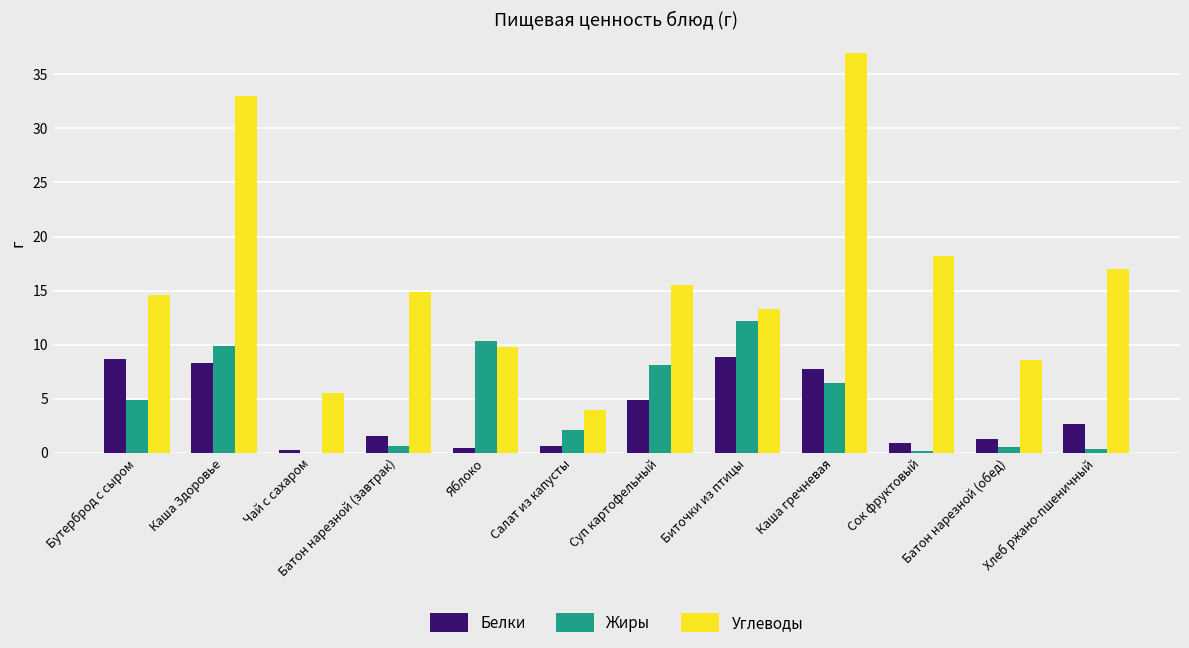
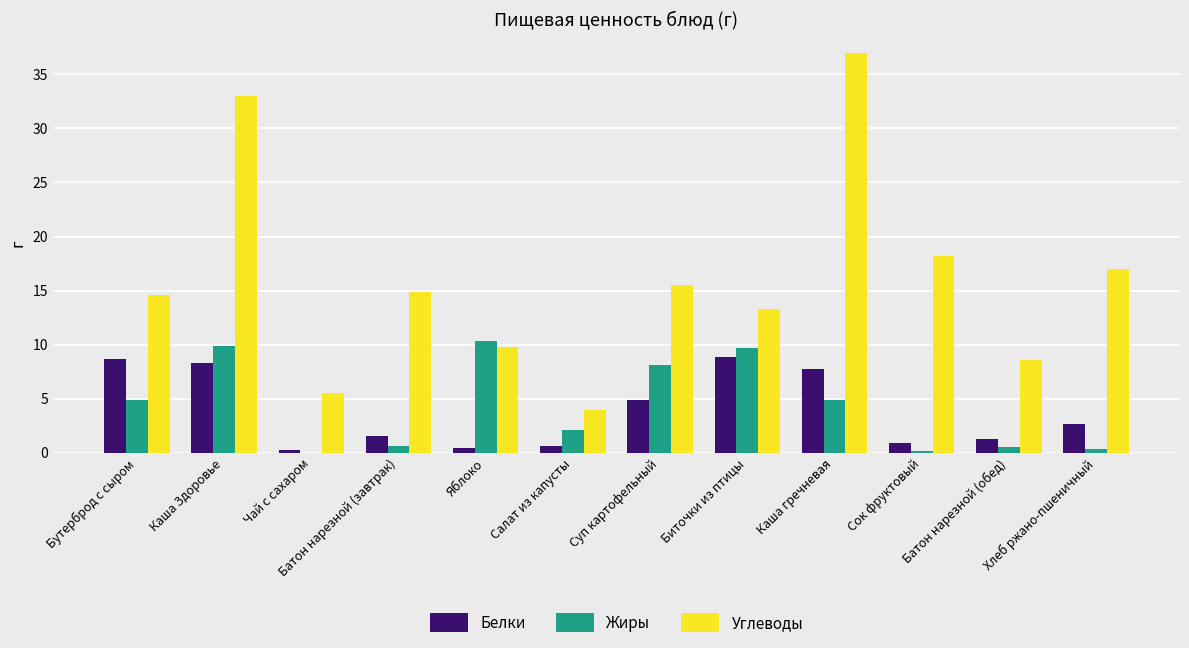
Жиры, Биточки из птицы: 12.2 -> 9.7
Жиры, Каша гречневая: 6.4 -> 4.9
